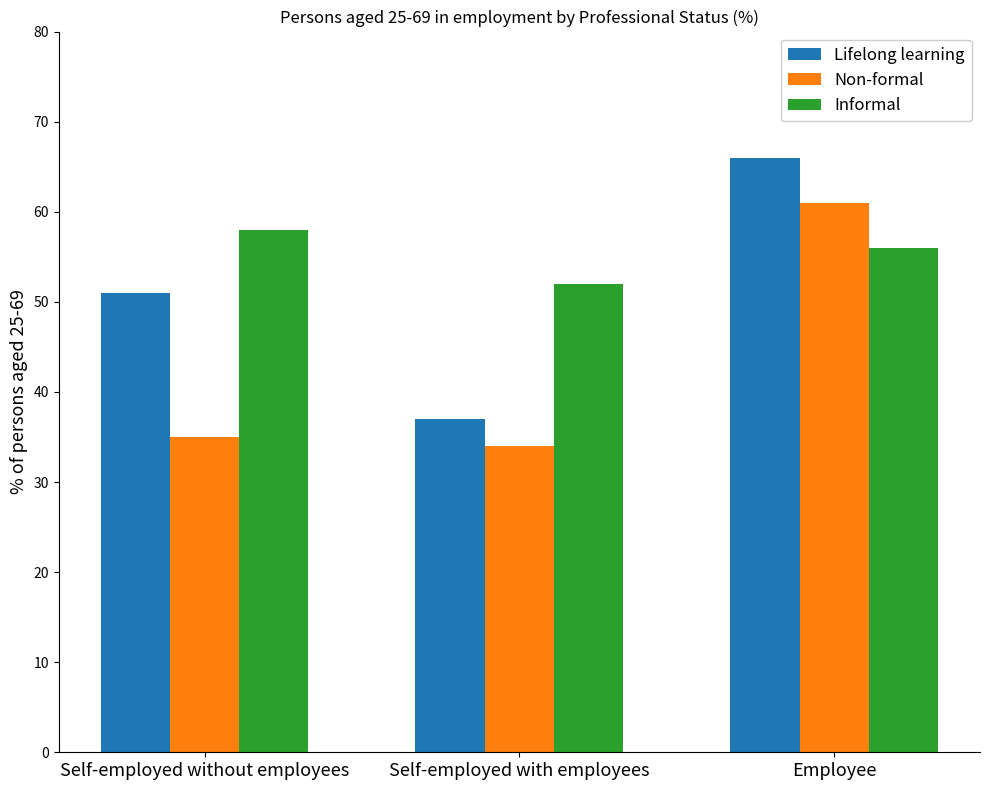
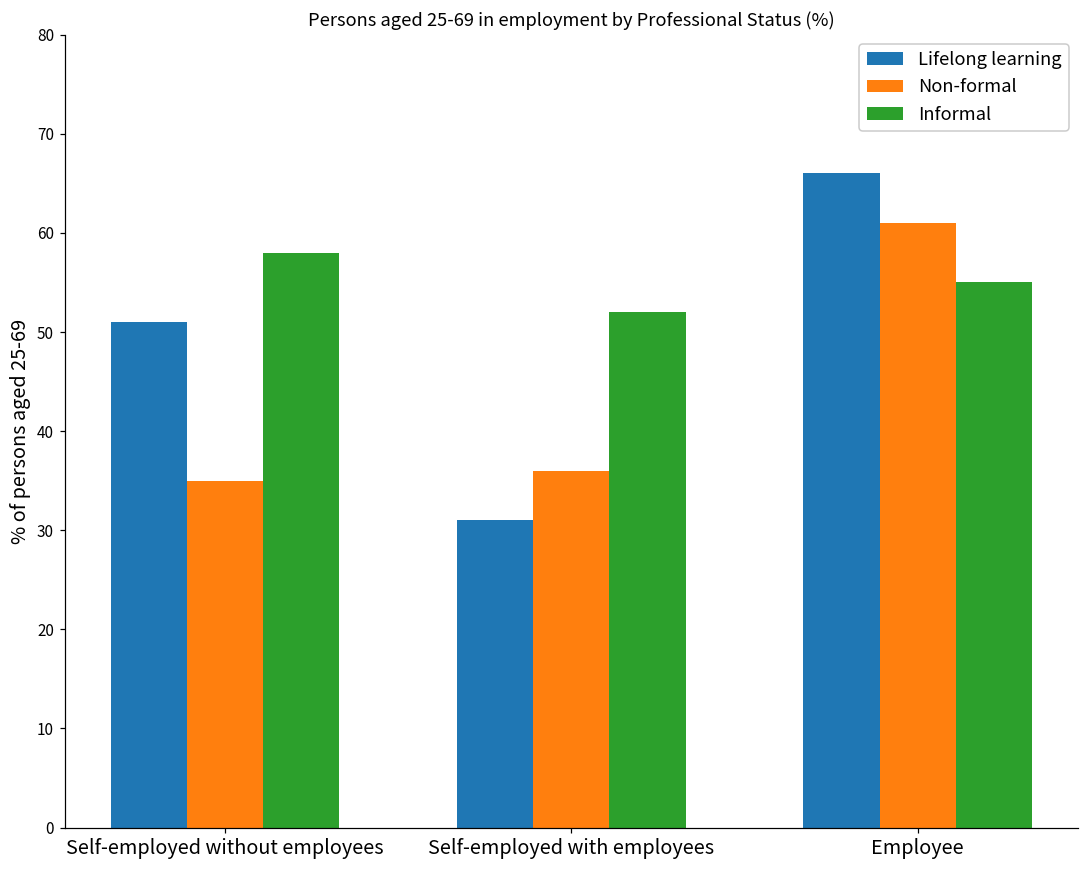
Lifelong learning, Self-employed with employees: 37 -> 31
Non-formal, Self-employed with employees: 34 -> 36
Informal, Employee: 56 -> 55
